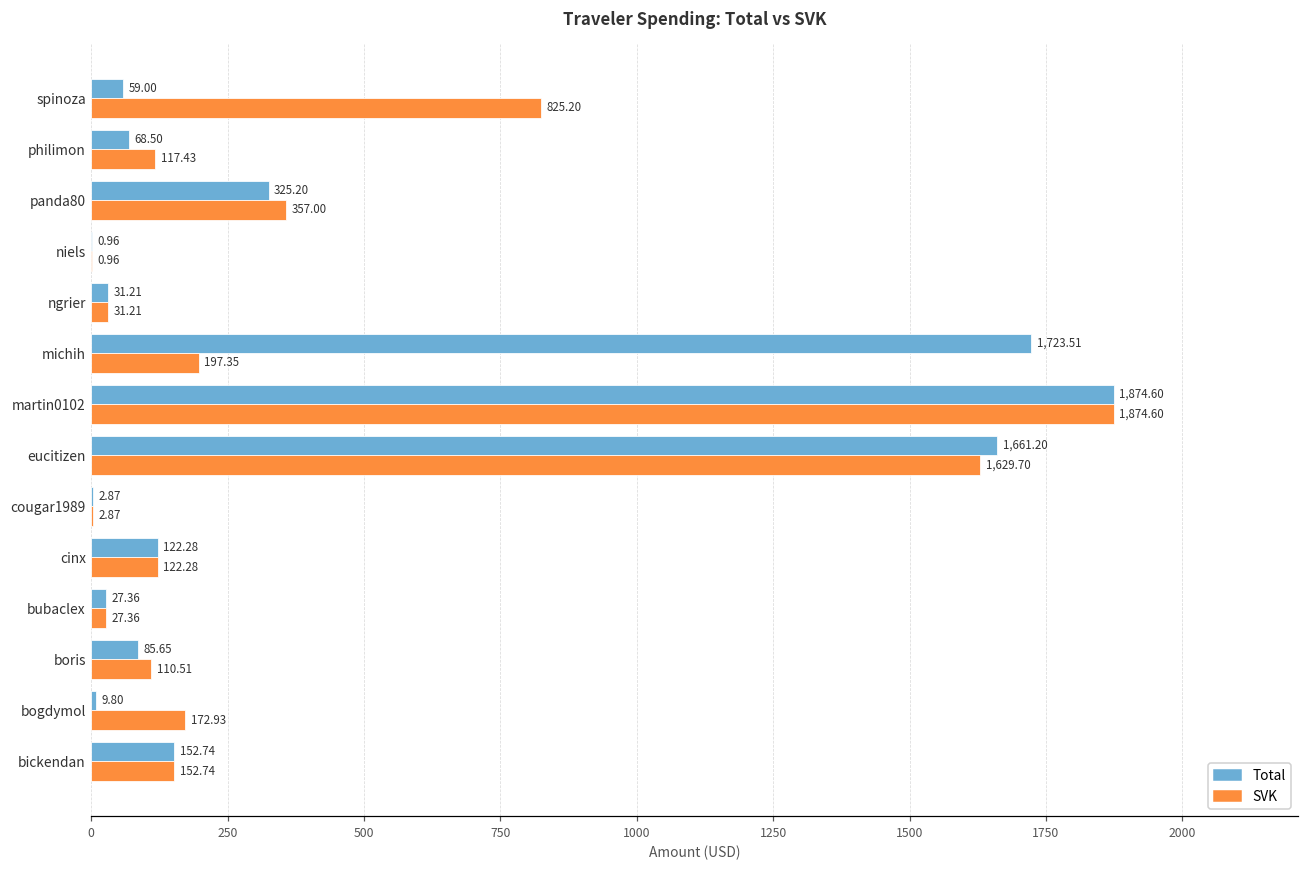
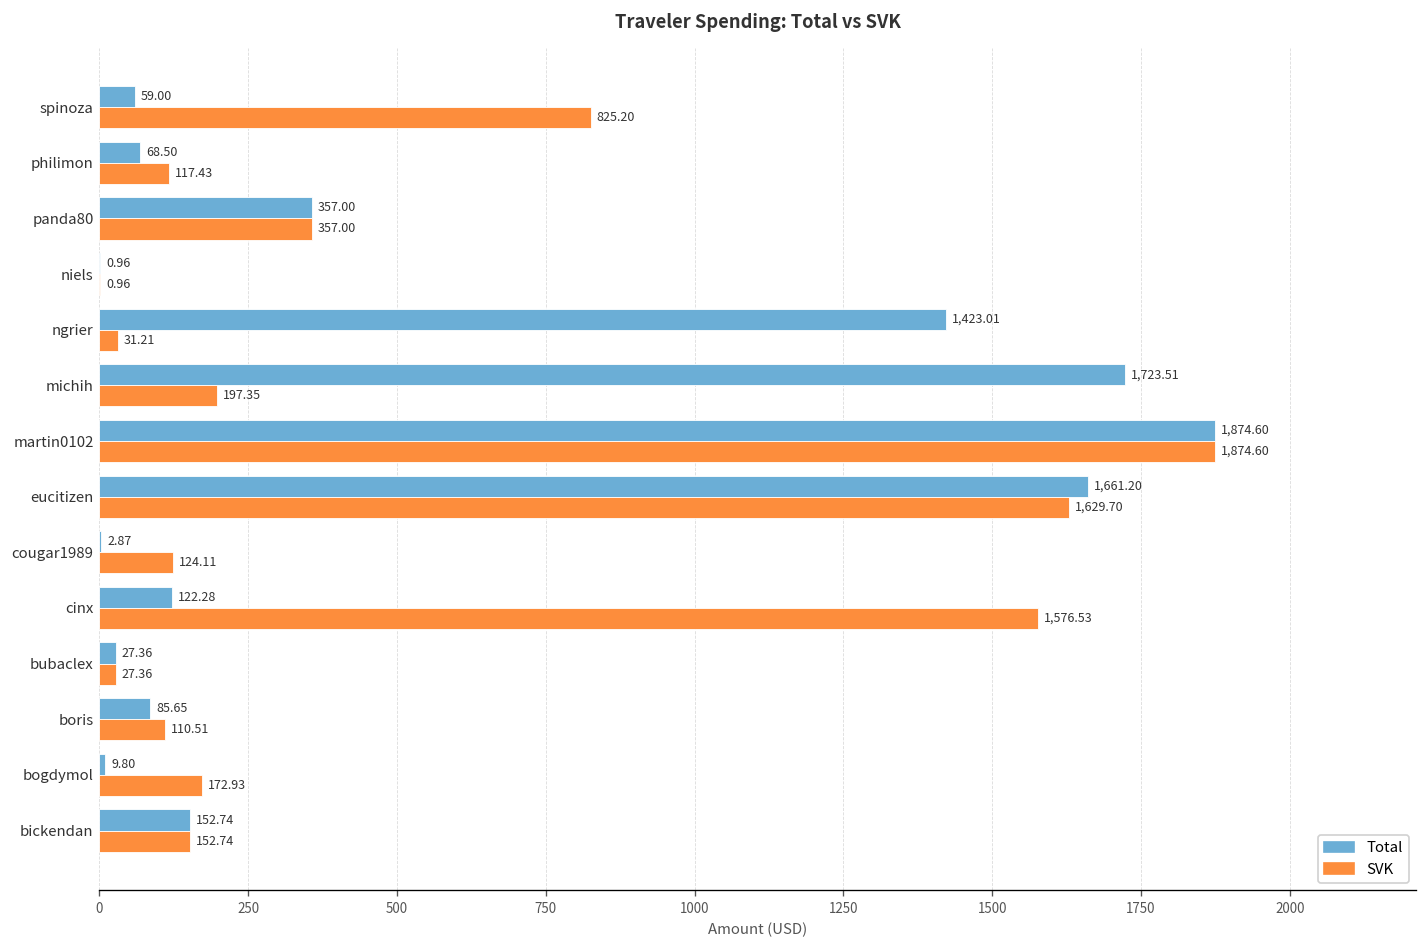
Total, panda80: 325.20 -> 357.00
Total, ngrier: 31.21 -> 1,423.01
SVK, cougar1989: 2.87 -> 124.11
SVK, cinx: 122.28 -> 1,576.53
